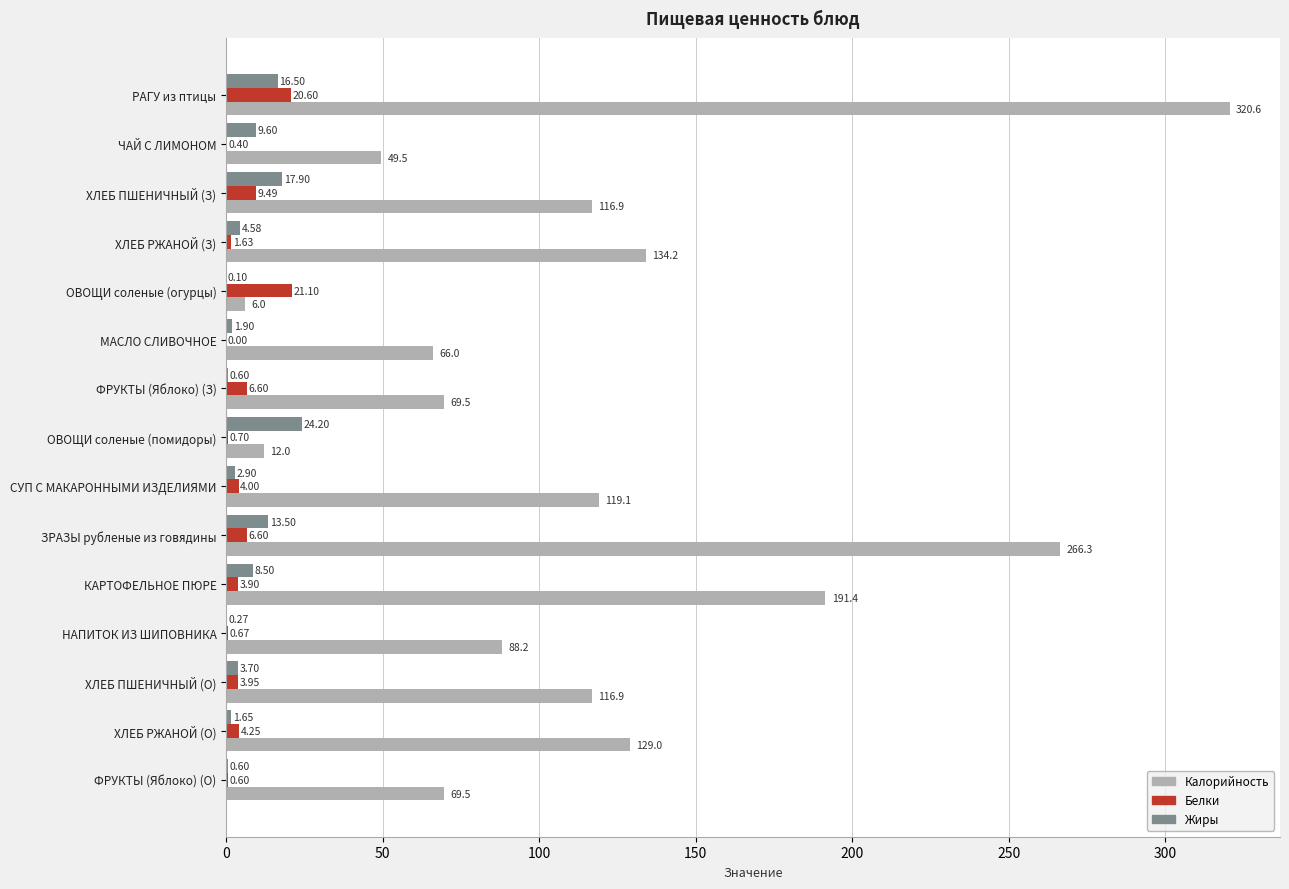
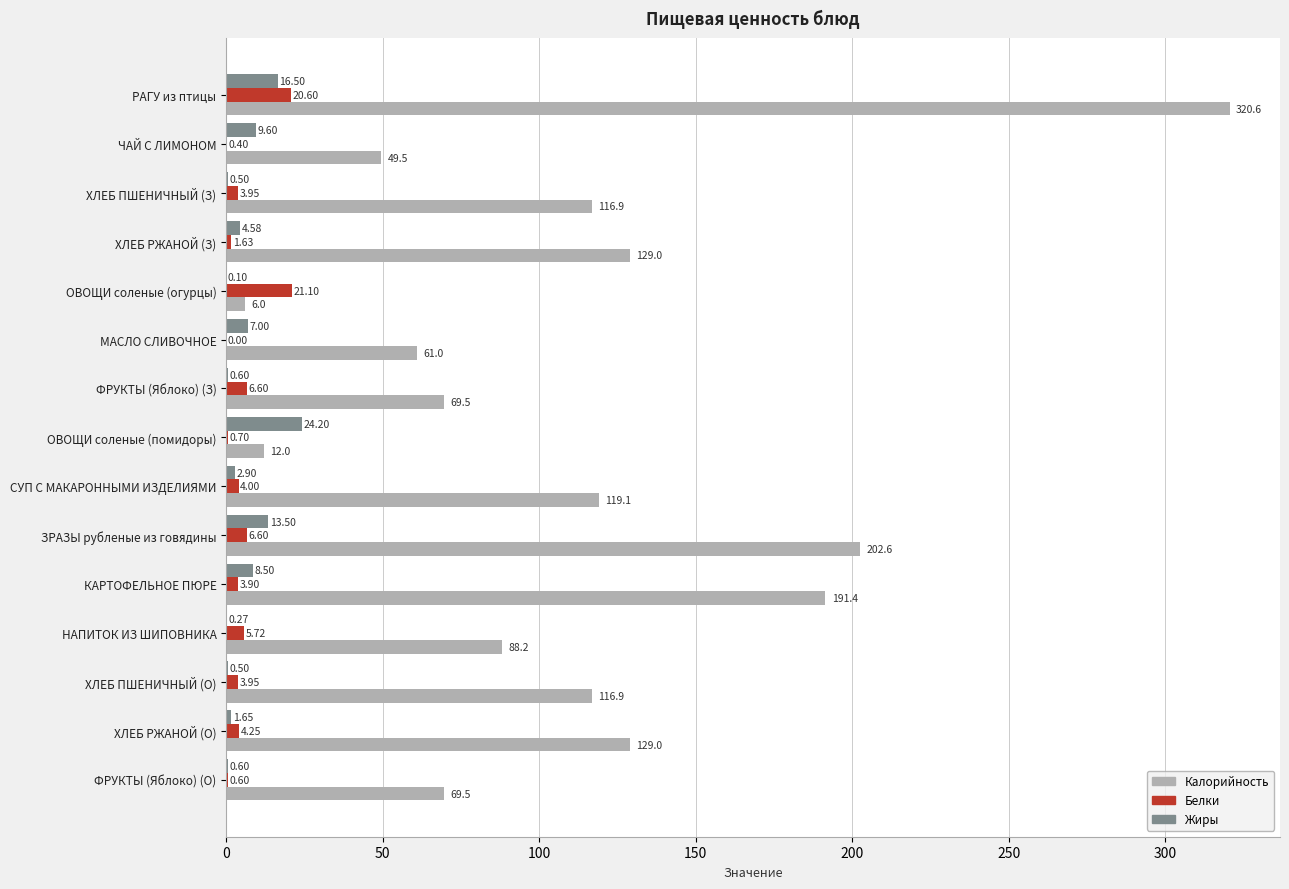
Жиры, ХЛЕБ ПШЕНИЧНЫЙ (З): 17.90 -> 0.50
Белки, ХЛЕБ ПШЕНИЧНЫЙ (З): 9.49 -> 3.95
Калорийность, ХЛЕБ РЖАНОЙ (З): 134.2 -> 129.0
Жиры, МАСЛО СЛИВОЧНОЕ: 1.90 -> 7.00
Калорийность, МАСЛО СЛИВОЧНОЕ: 66.0 -> 61.0
Калорийность, ЗРАЗЫ рубленые из говядины: 266.3 -> 202.6
Белки, НАПИТОК ИЗ ШИПОВНИКА: 0.67 -> 5.72
Жиры, ХЛЕБ ПШЕНИЧНЫЙ (О): 3.70 -> 0.50
